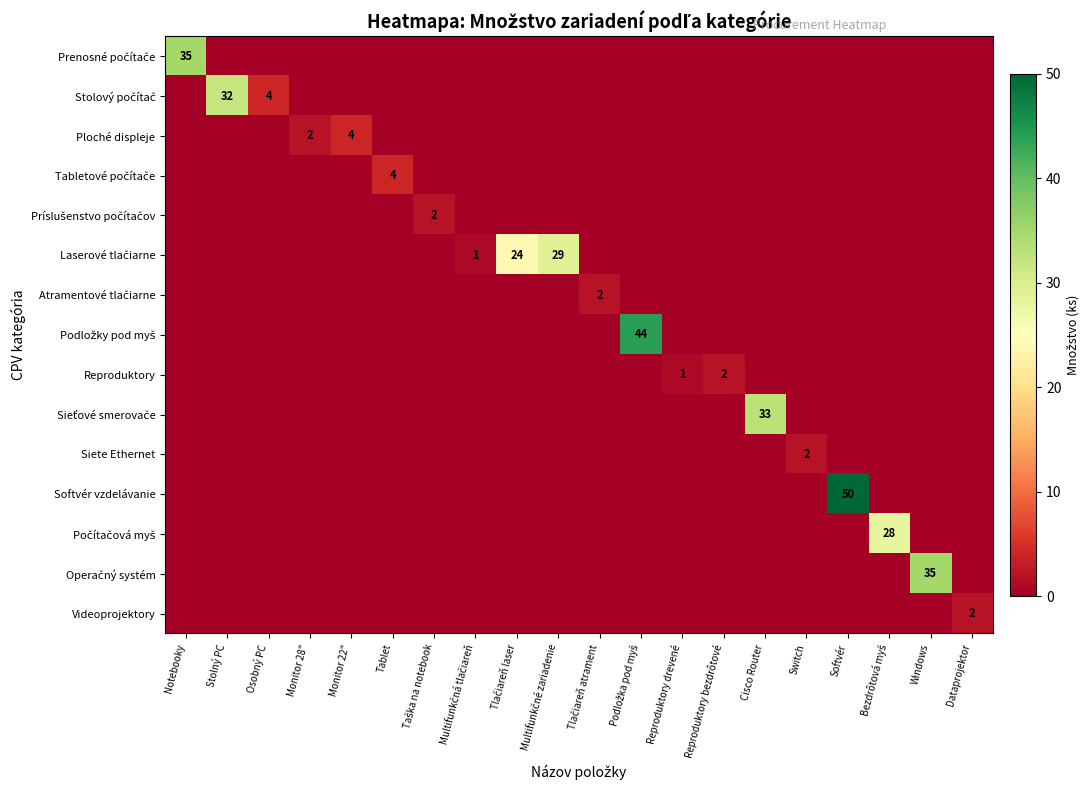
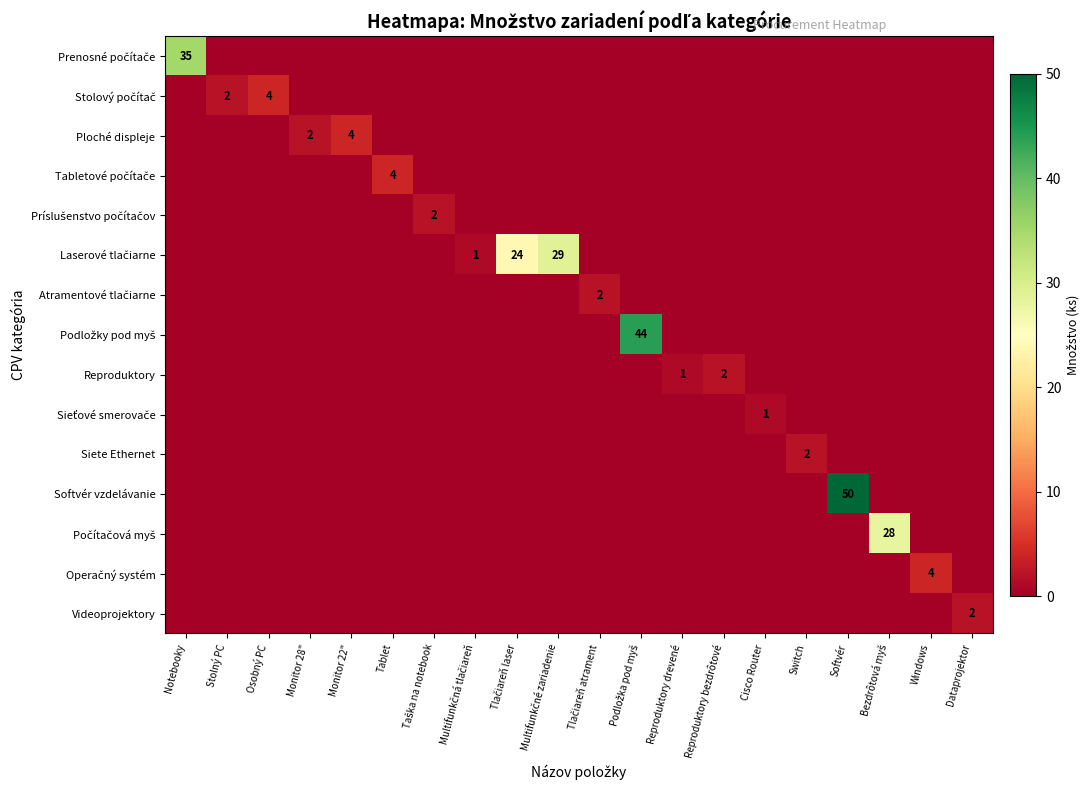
Stolový počítač, Stolný PC: 32 -> 2
Sieťové smerovače, Cisco Router: 33 -> 1
Operačný systém, Windows: 35 -> 4
